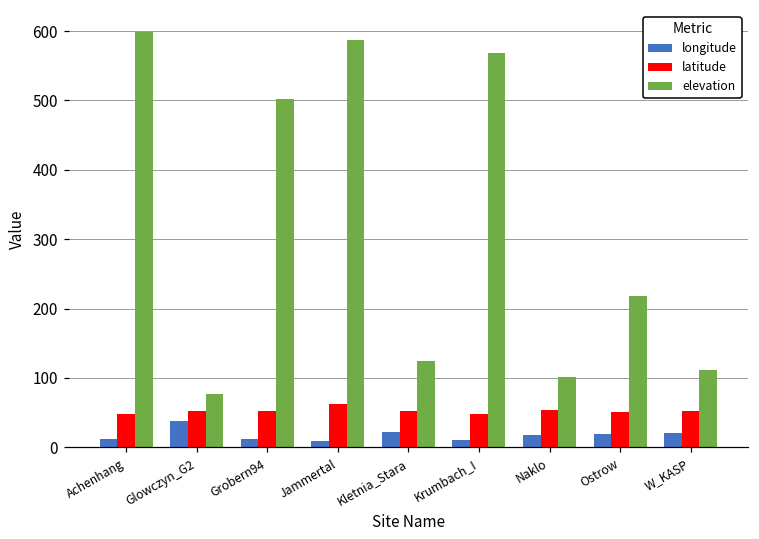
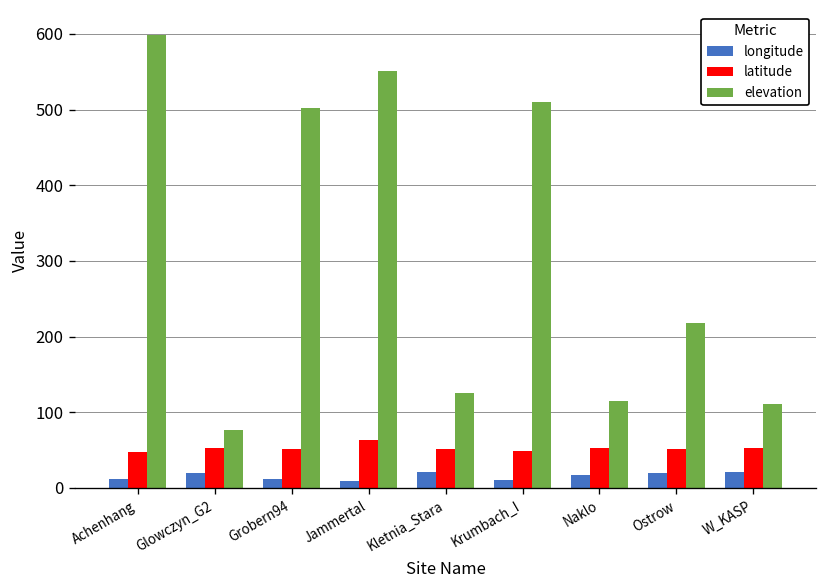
longitude, Glowczyn_G2: 40 -> 20
elevation, Jammertal: 590 -> 550
elevation, Krumbach_I: 570 -> 510
elevation, Naklo: 100 -> 120
